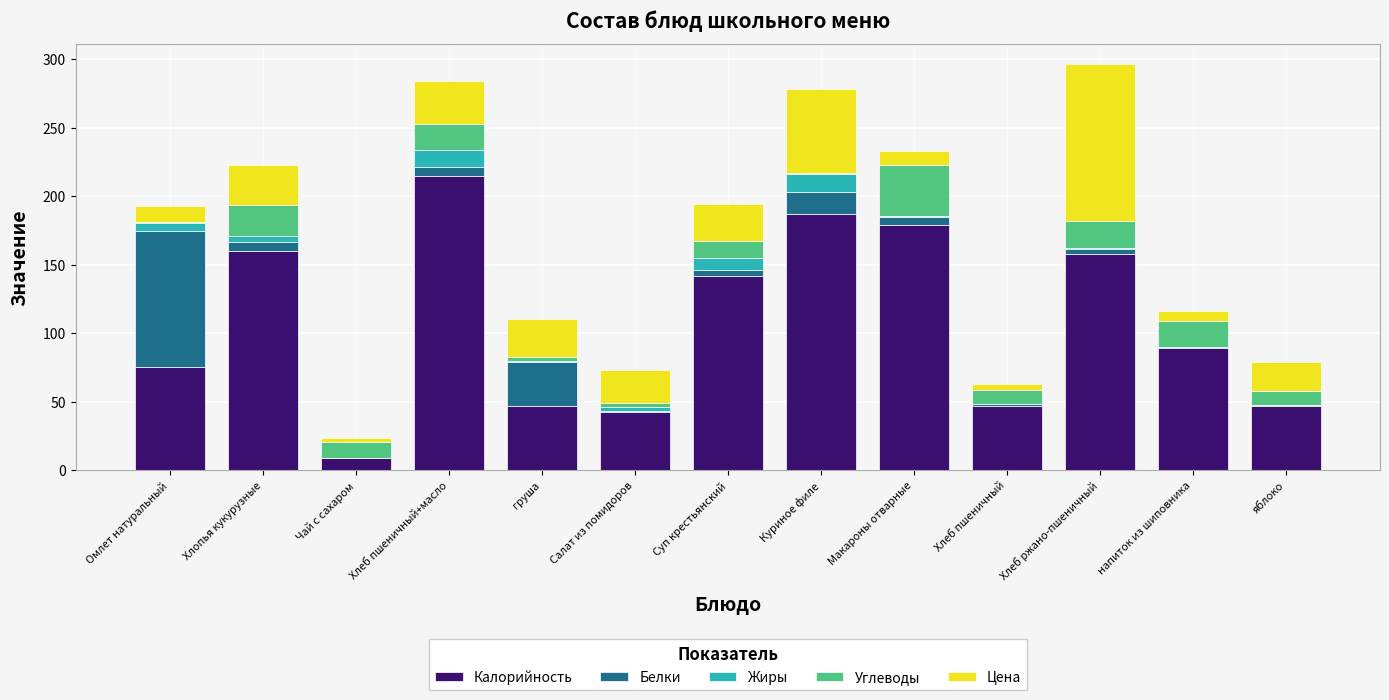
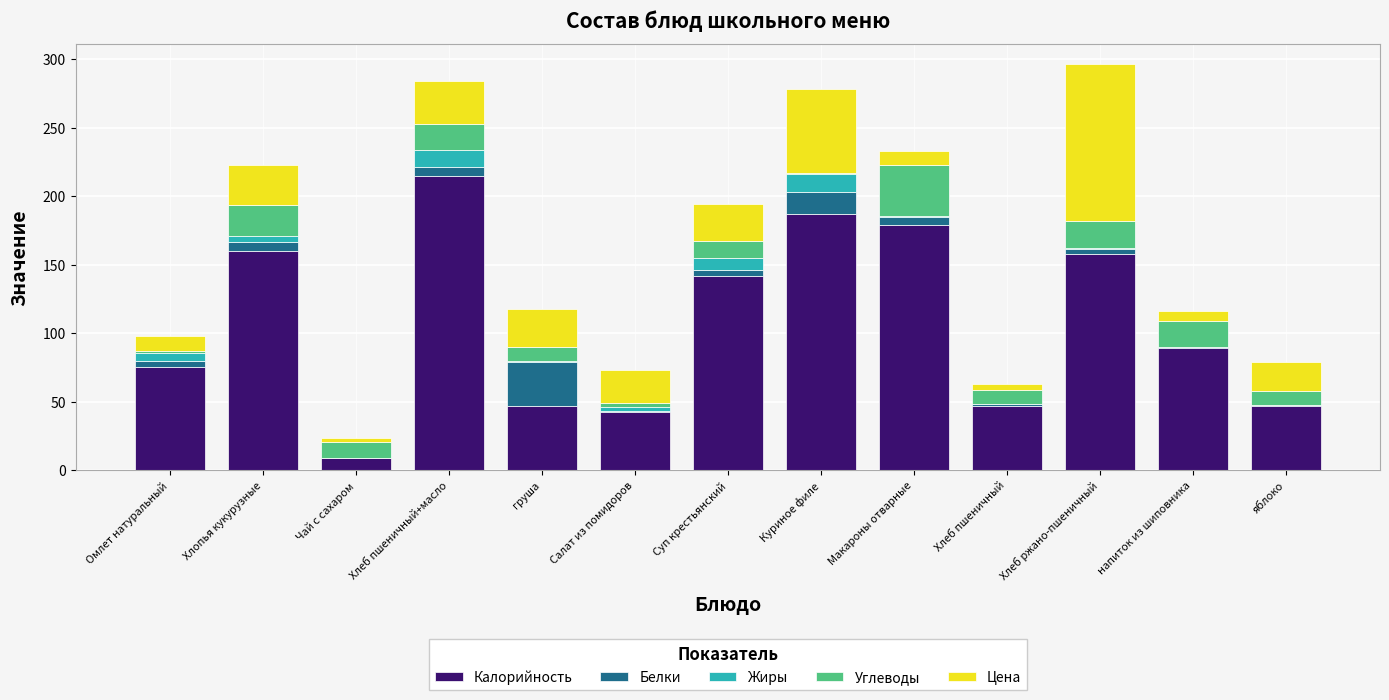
Белки, Омлет натуральный: 99 -> 5
Углеводы, груша: 3 -> 10
